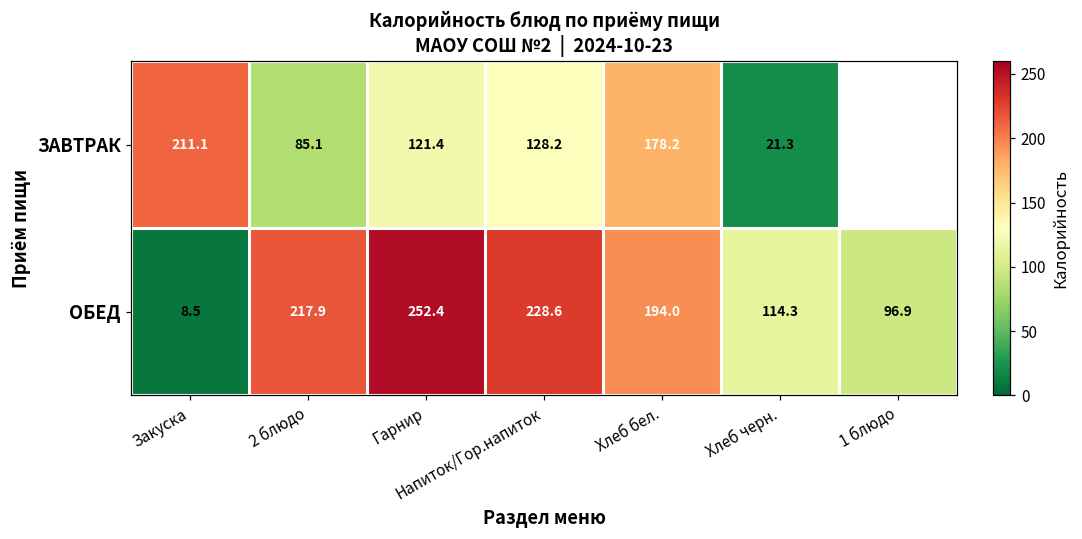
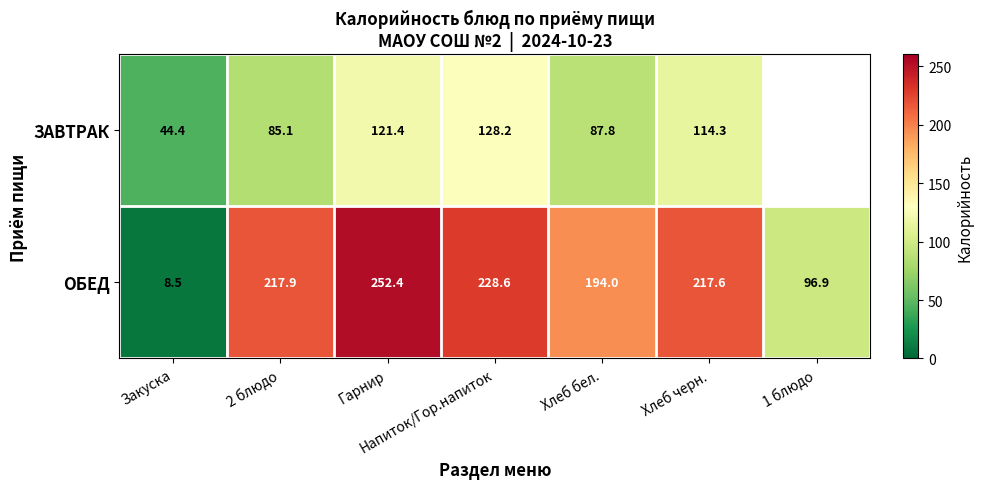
ЗАВТРАК, Закуска: 211.1 -> 44.4
ЗАВТРАК, Хлеб бел.: 178.2 -> 87.8
ЗАВТРАК, Хлеб черн.: 21.3 -> 114.3
ОБЕД, Хлеб черн.: 114.3 -> 217.6
